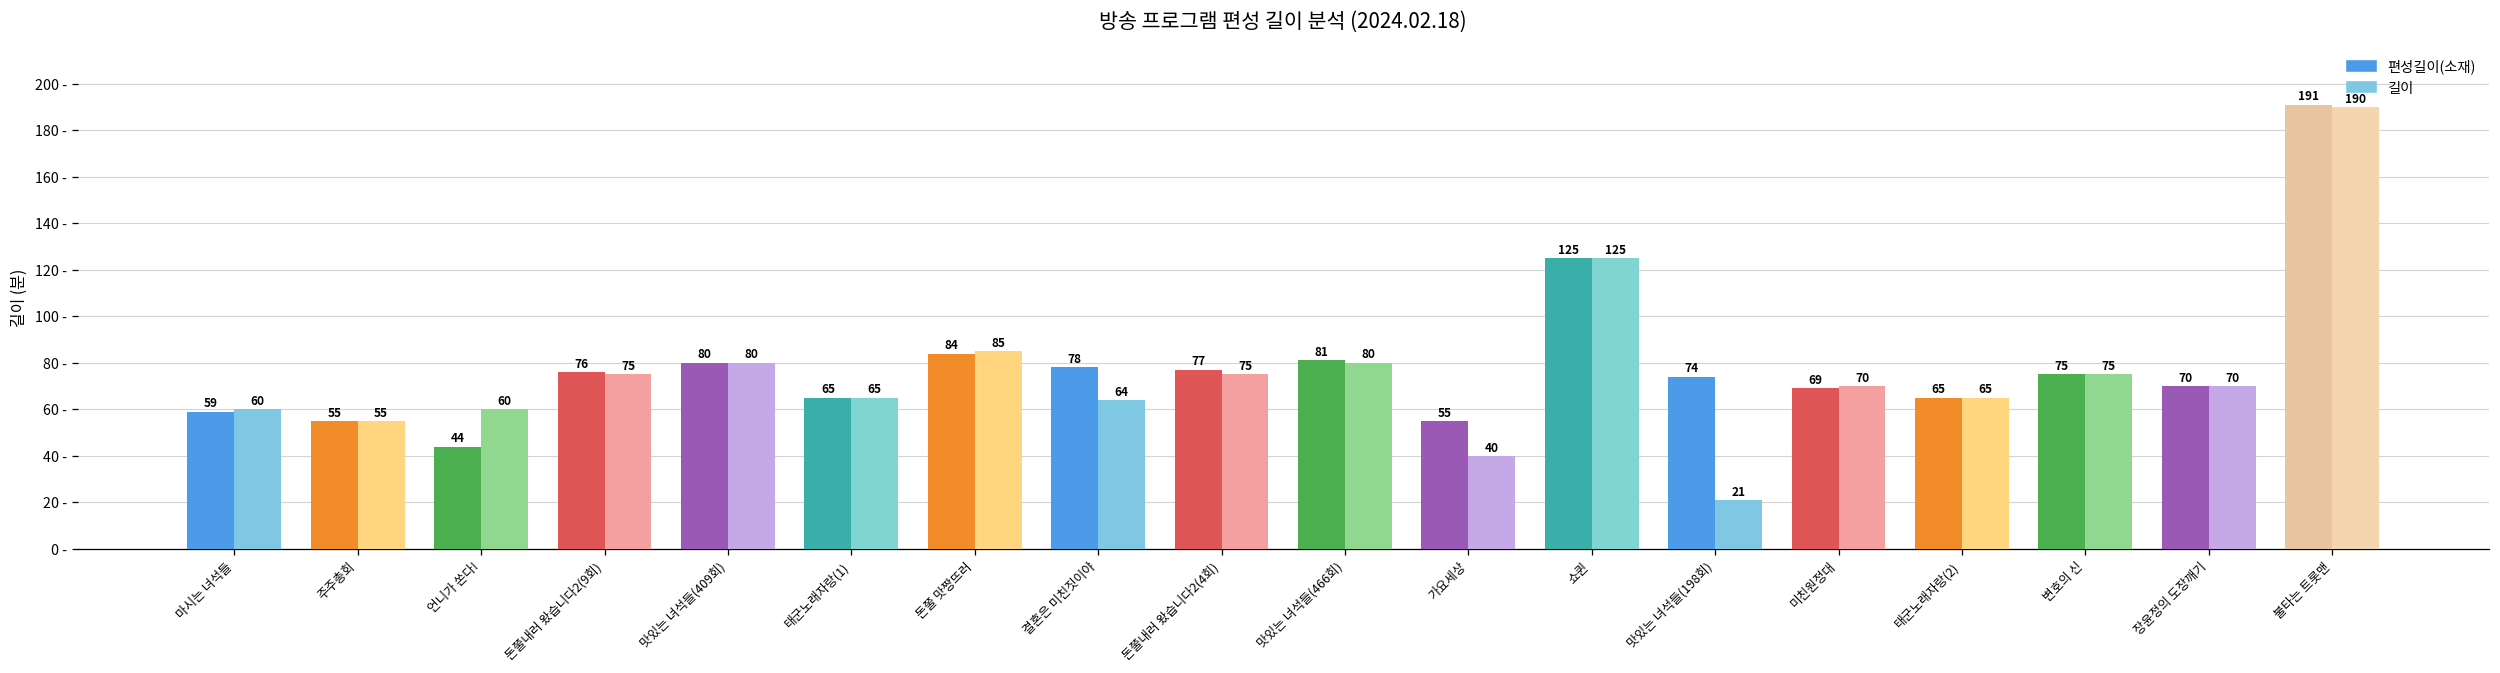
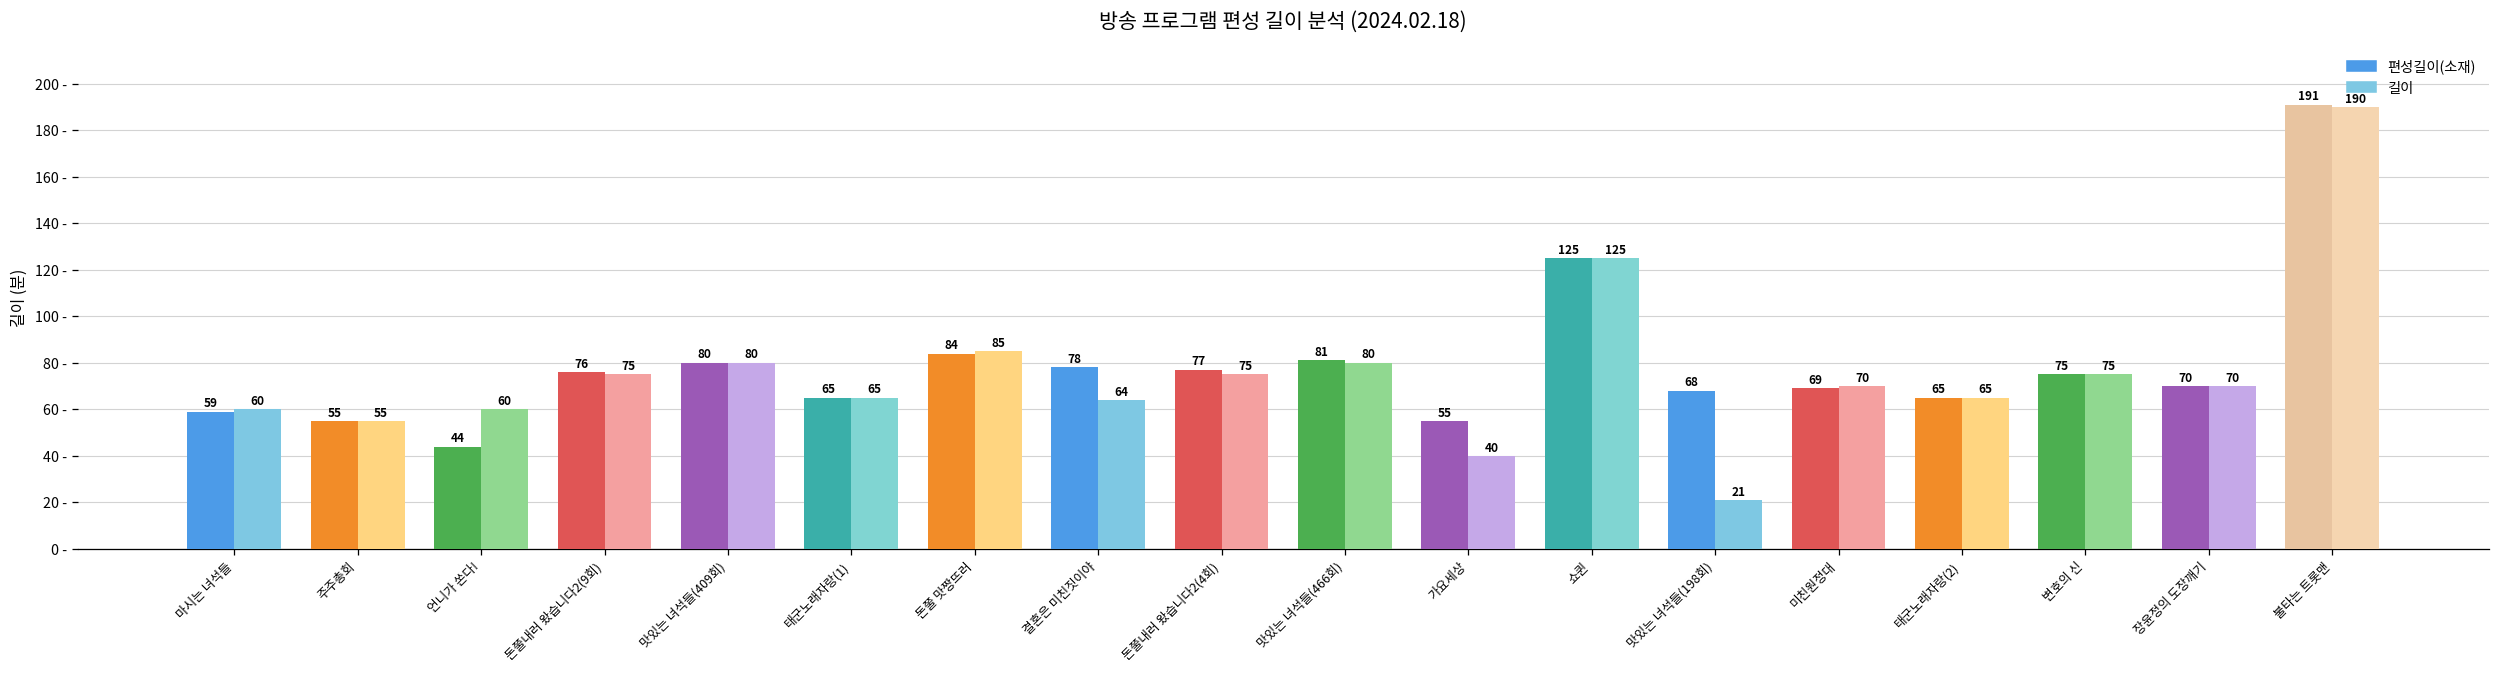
편성길이(소재), 맛있는 녀석들(198회): 74 -> 68
